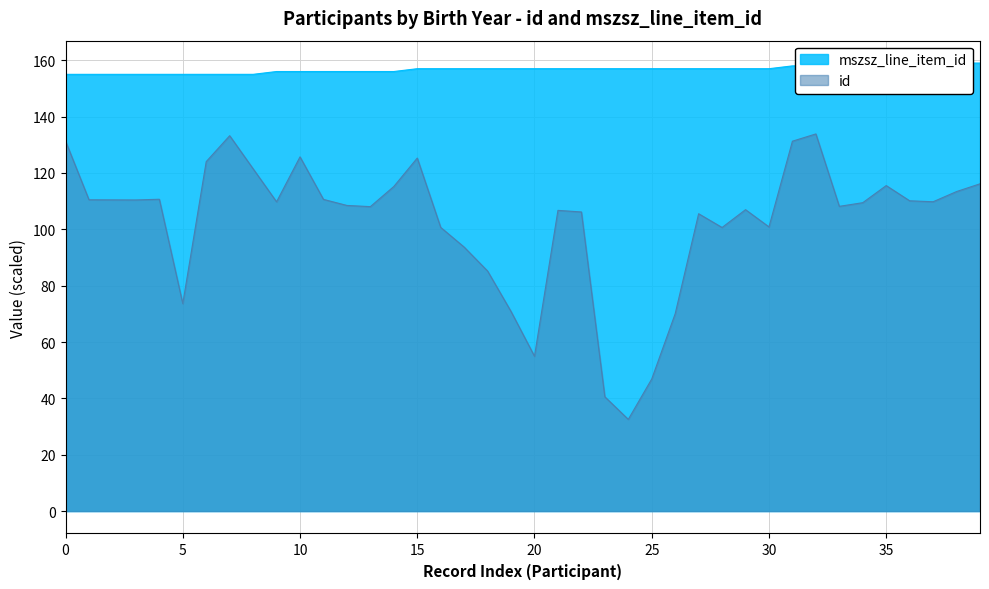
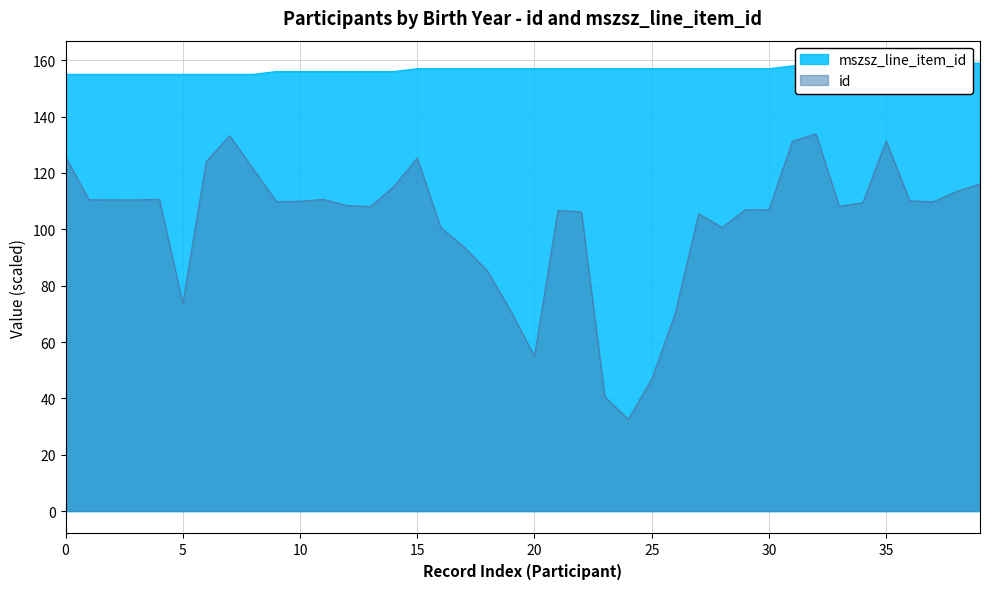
id, 0: 131 -> 126
id, 10: 126 -> 110
id, 30: 101 -> 107
id, 35: 116 -> 131
